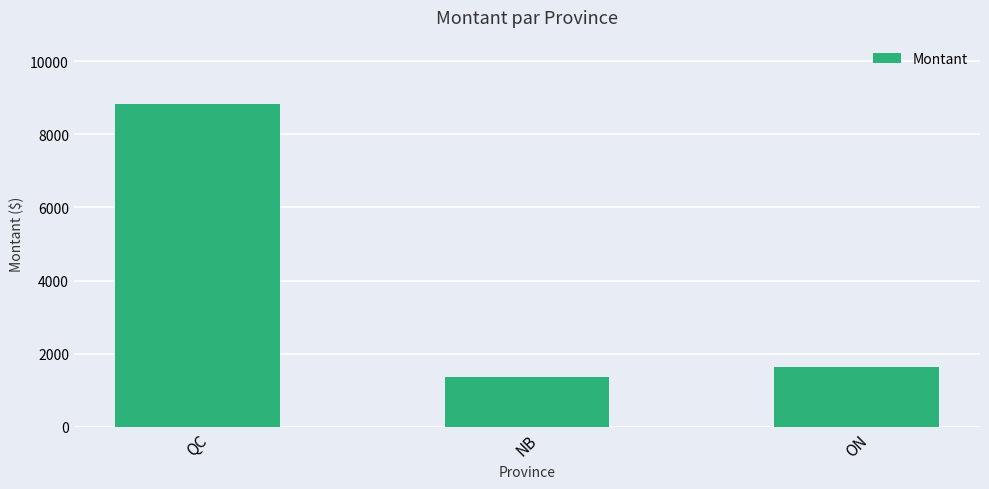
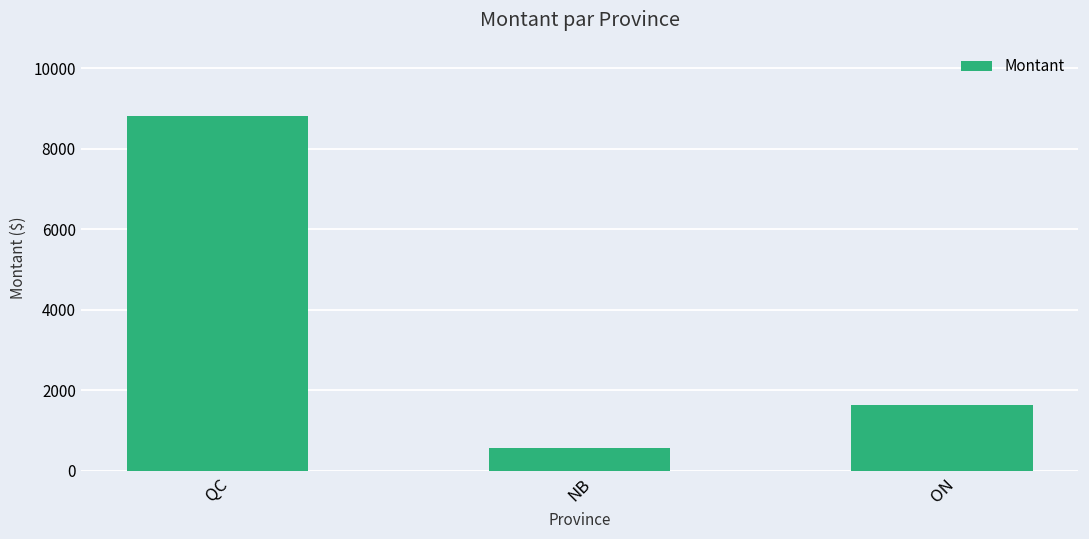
NB: 1400 -> 600
